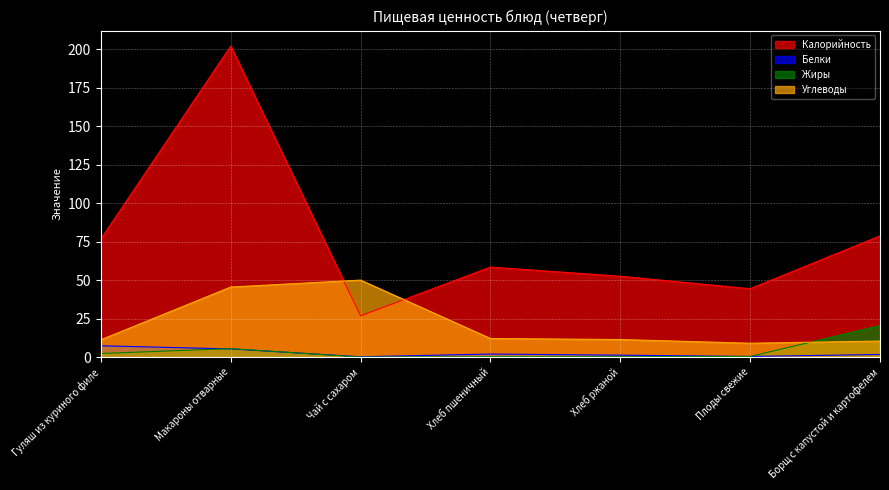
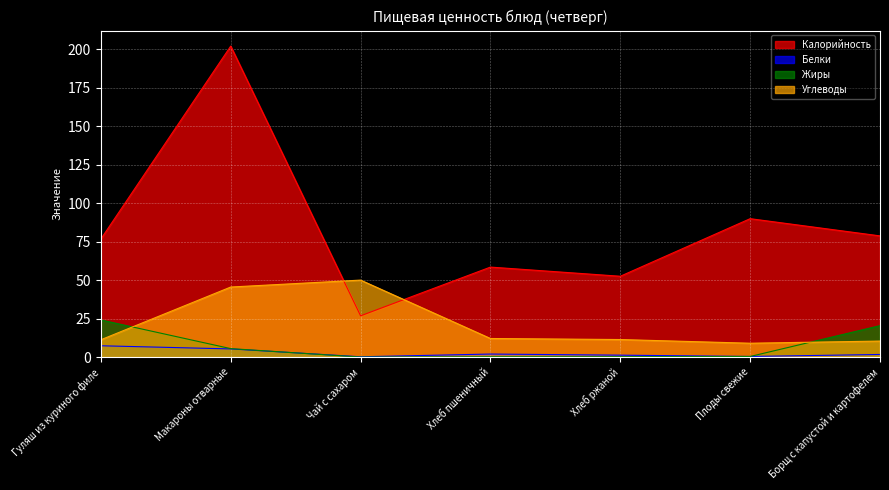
Жиры, Гуляш из куриного филе: 2 -> 24
Калорийность, Плоды свежие: 44 -> 90
